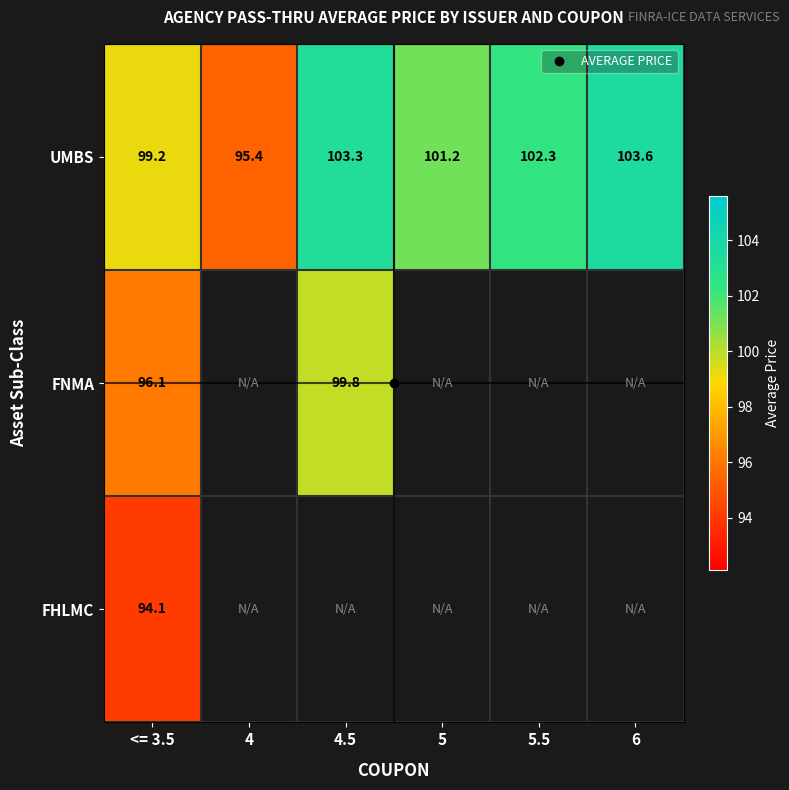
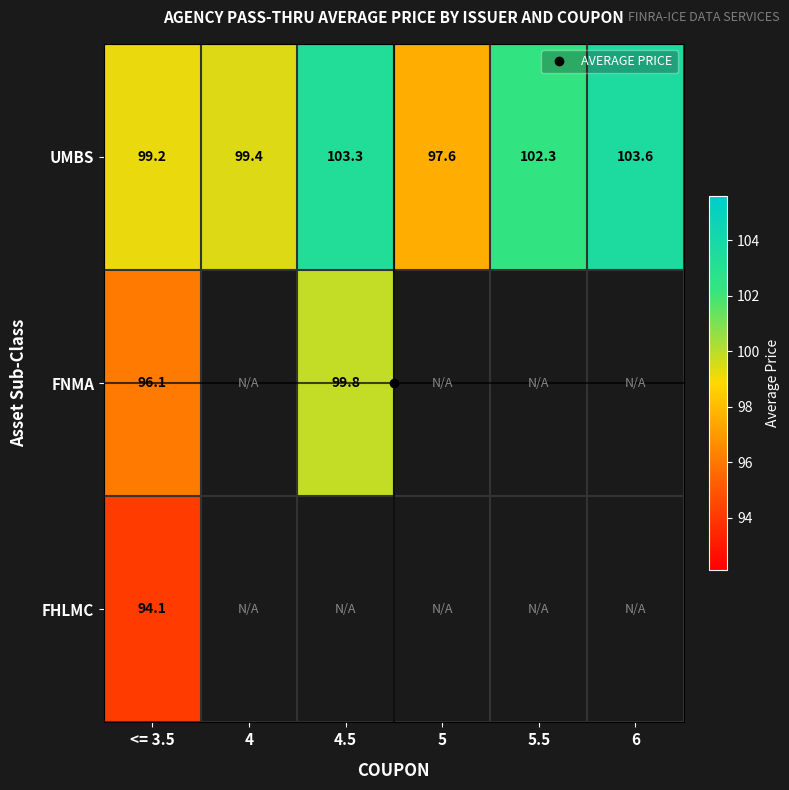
UMBS, 4: 95.4 -> 99.4
UMBS, 5: 101.2 -> 97.6
